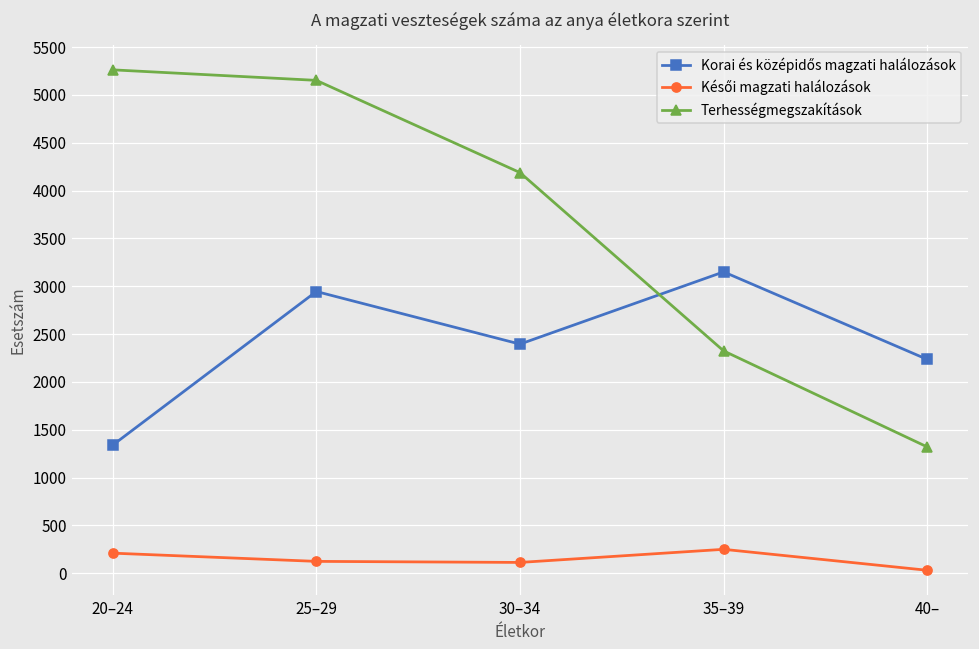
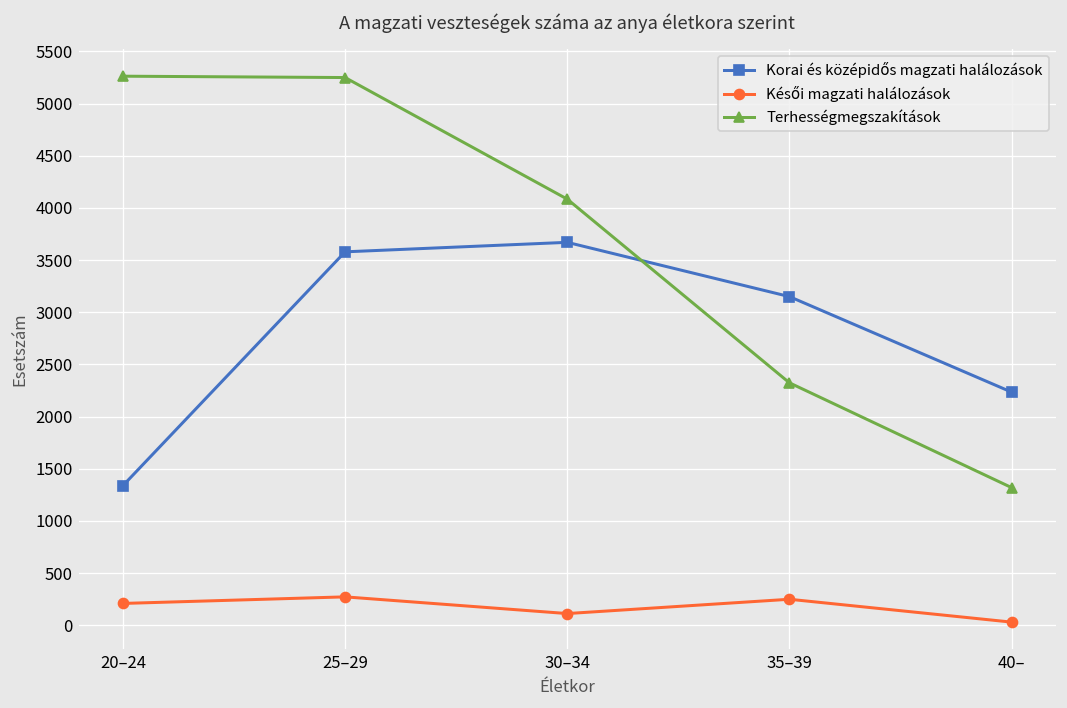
Korai és középidős magzati halálozások, 25–29: 2900 -> 3600
Késői magzati halálozások, 25–29: 100 -> 300
Terhességmegszakítások, 25–29: 5150 -> 5250
Korai és középidős magzati halálozások, 30–34: 2400 -> 3700
Terhességmegszakítások, 30–34: 4200 -> 4100
